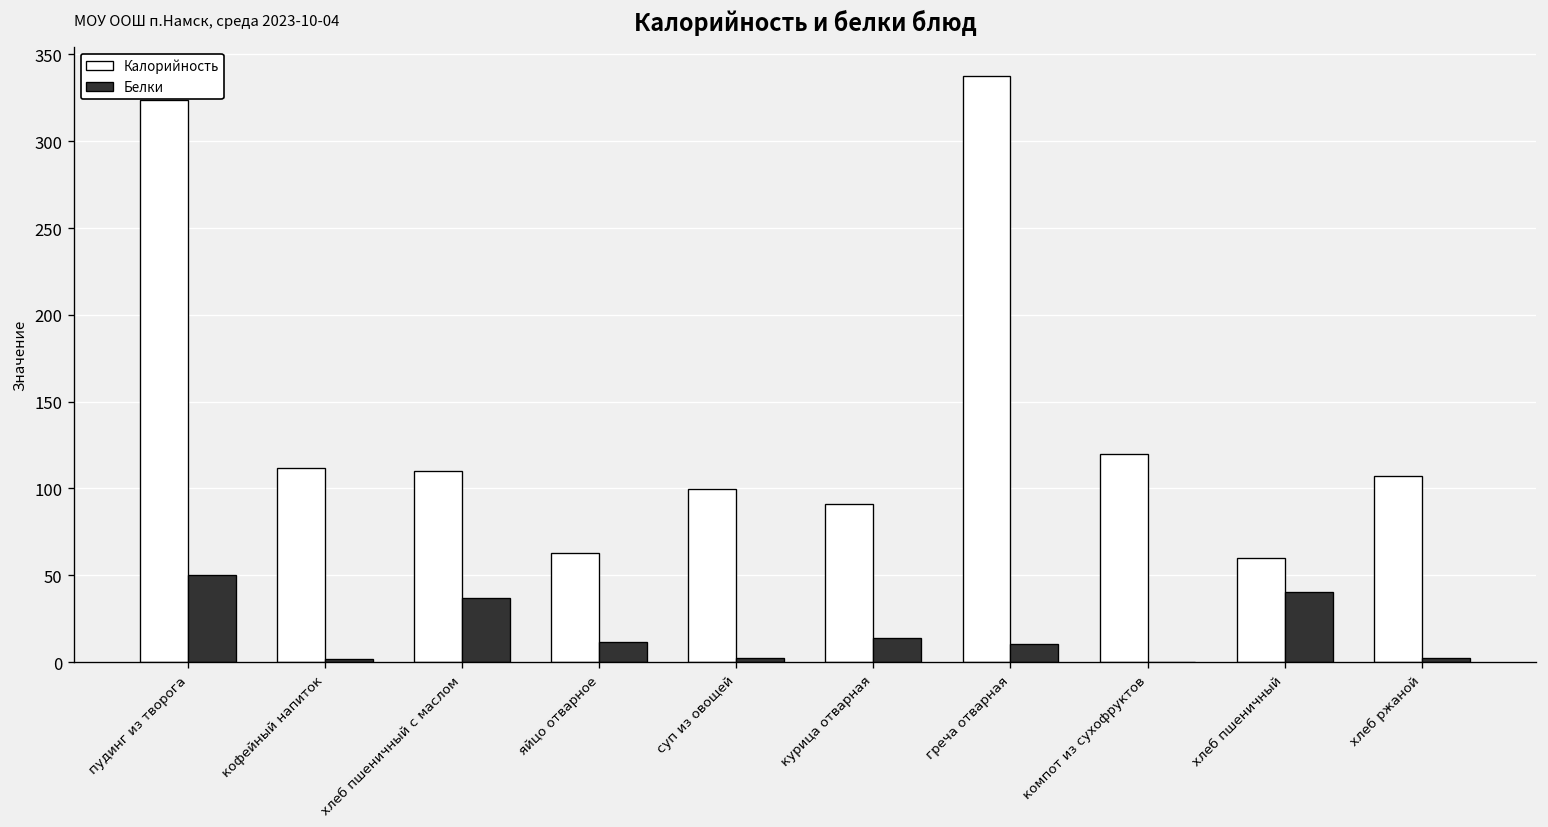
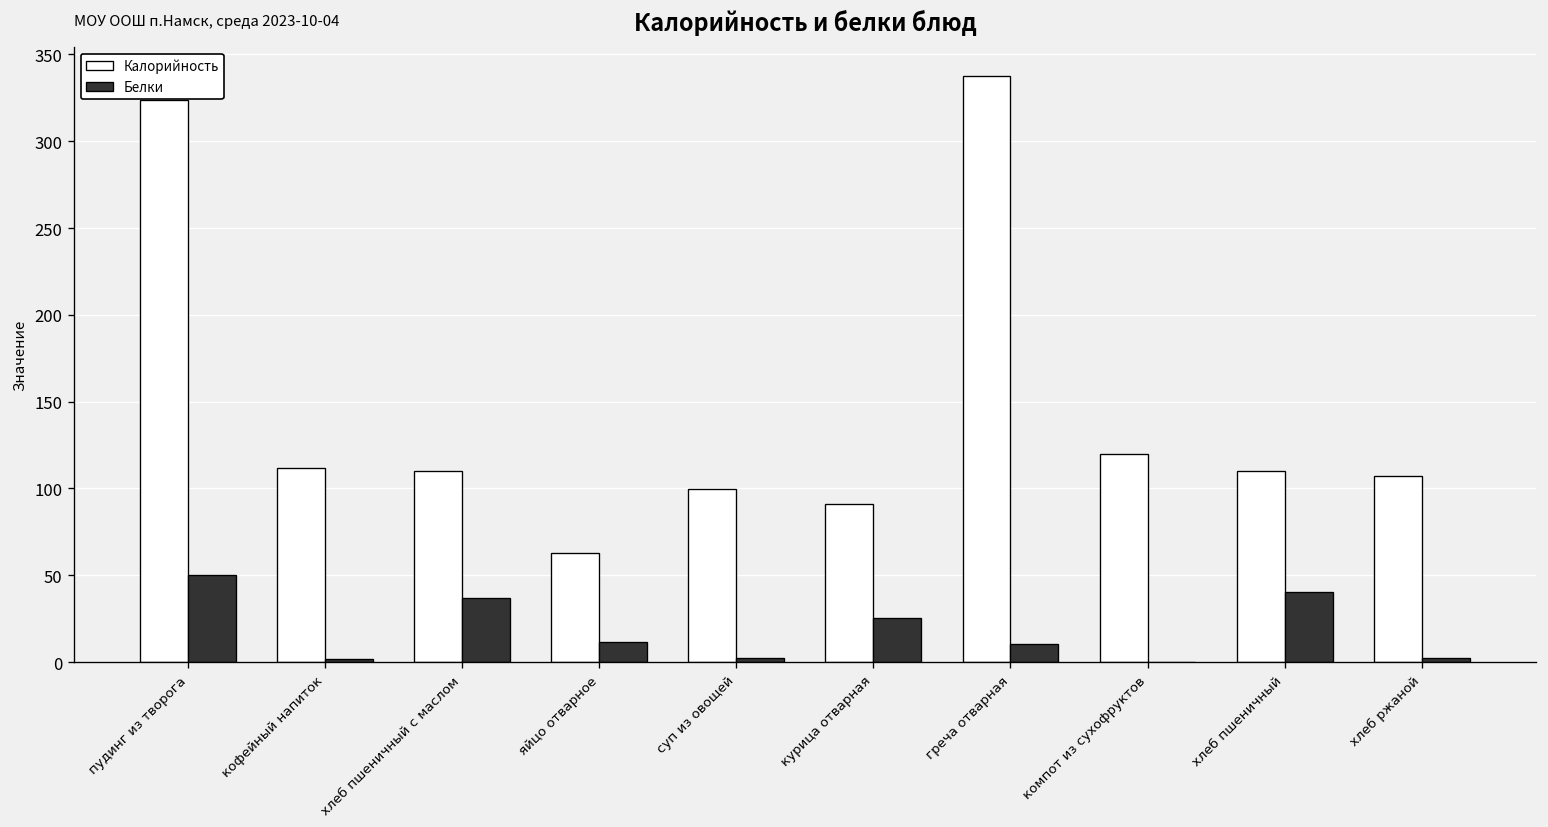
Белки, курица отварная: 14 -> 25
Калорийность, хлеб пшеничный: 60 -> 110
